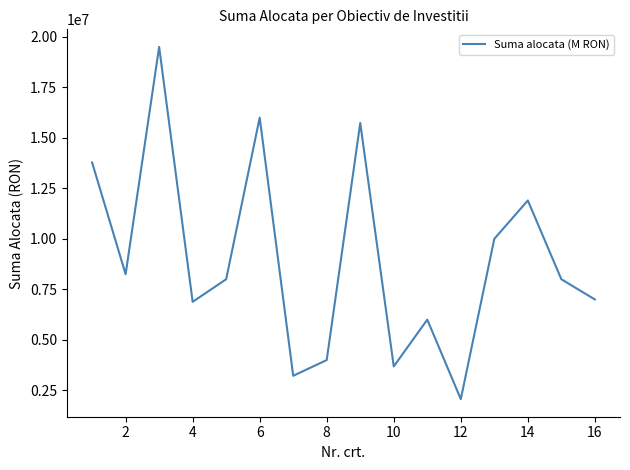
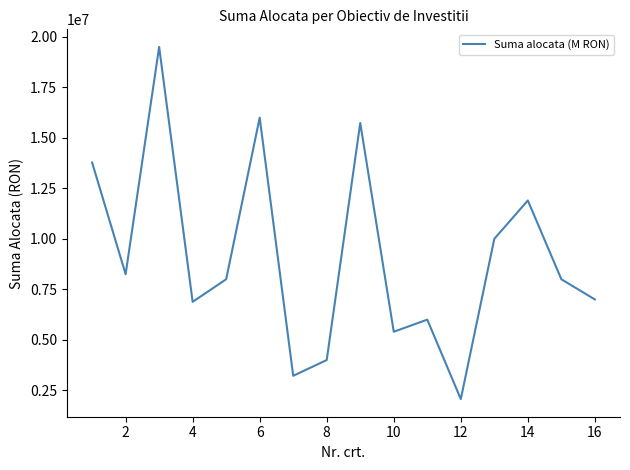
10: 3700000 -> 5400000
